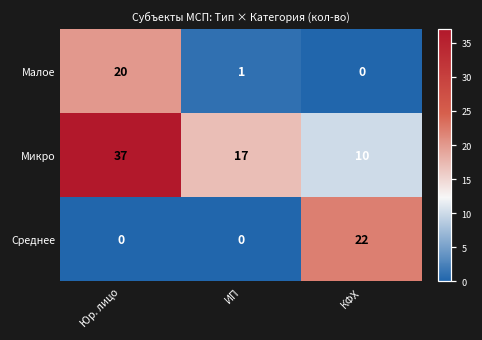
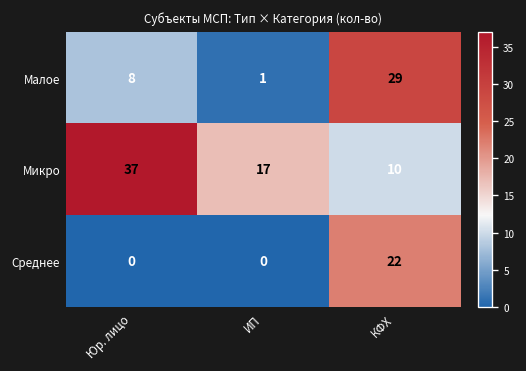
Малое, Юр. лицо: 20 -> 8
Малое, КФХ: 0 -> 29
